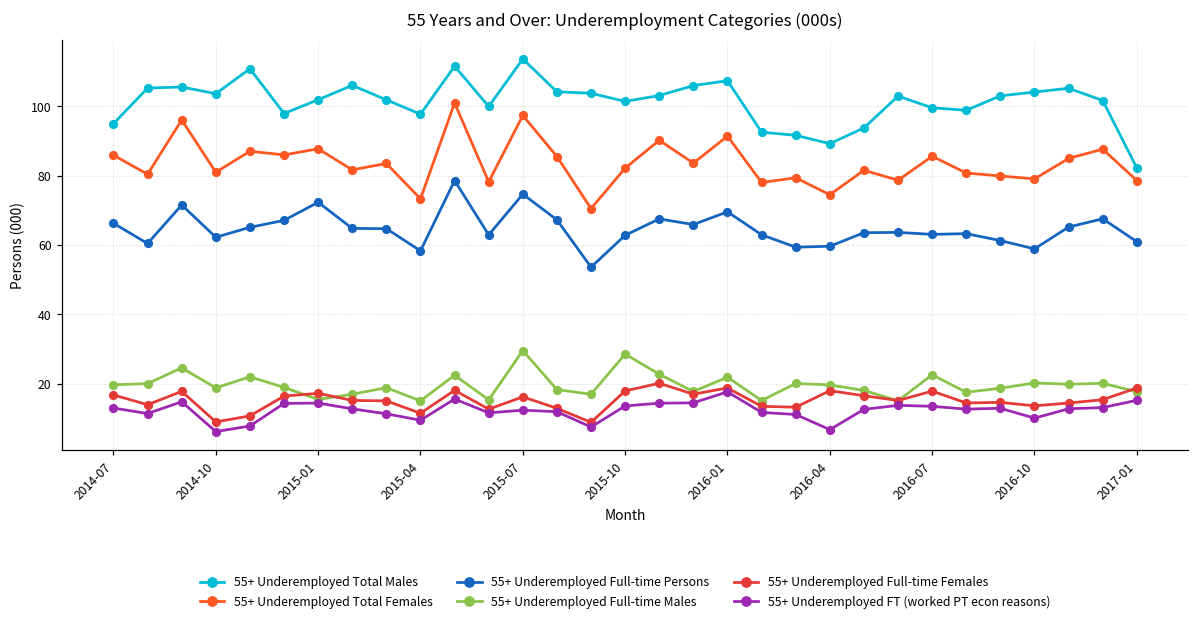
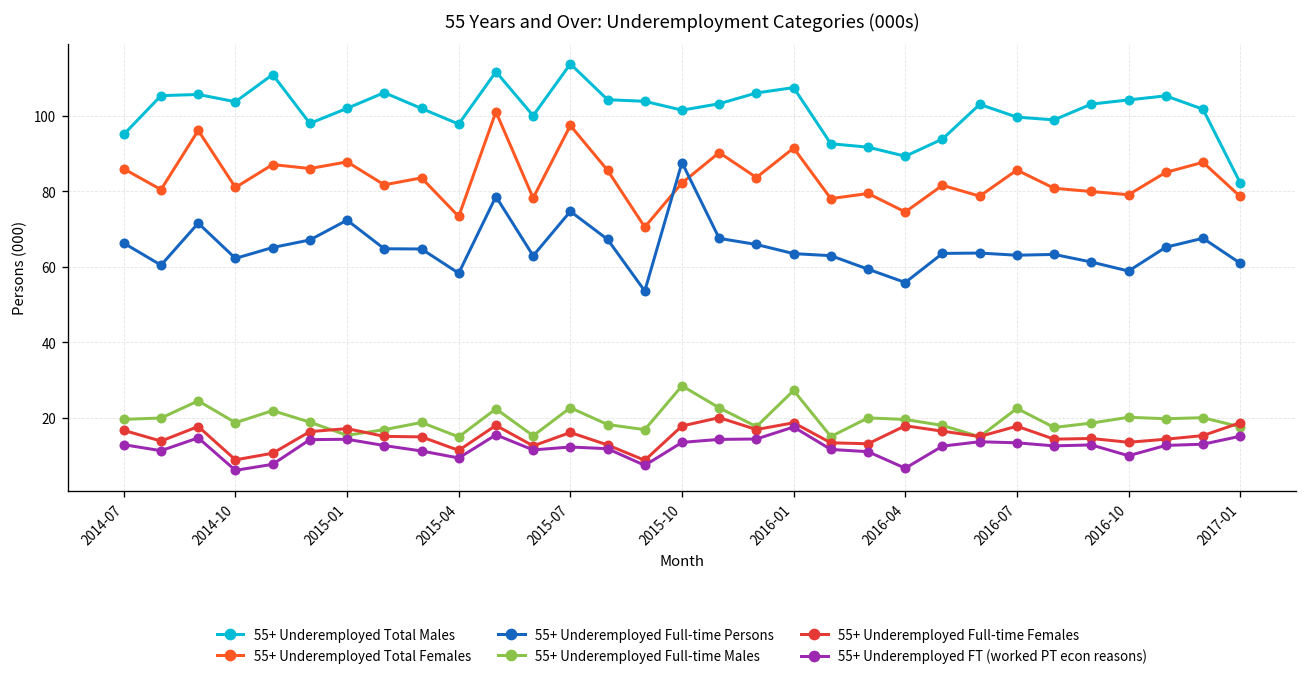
55+ Underemployed Full-time Males, 2015-07: 30 -> 23
55+ Underemployed Full-time Persons, 2015-10: 63 -> 88
55+ Underemployed Full-time Persons, 2016-01: 70 -> 63
55+ Underemployed Full-time Males, 2016-01: 22 -> 27
55+ Underemployed Full-time Persons, 2016-04: 60 -> 56
